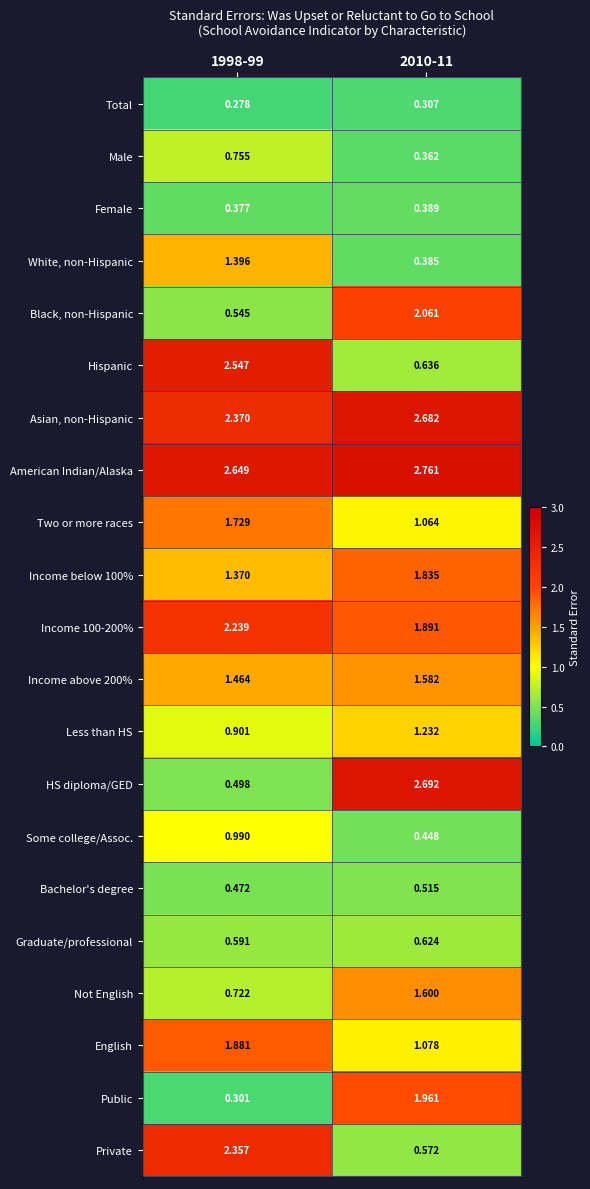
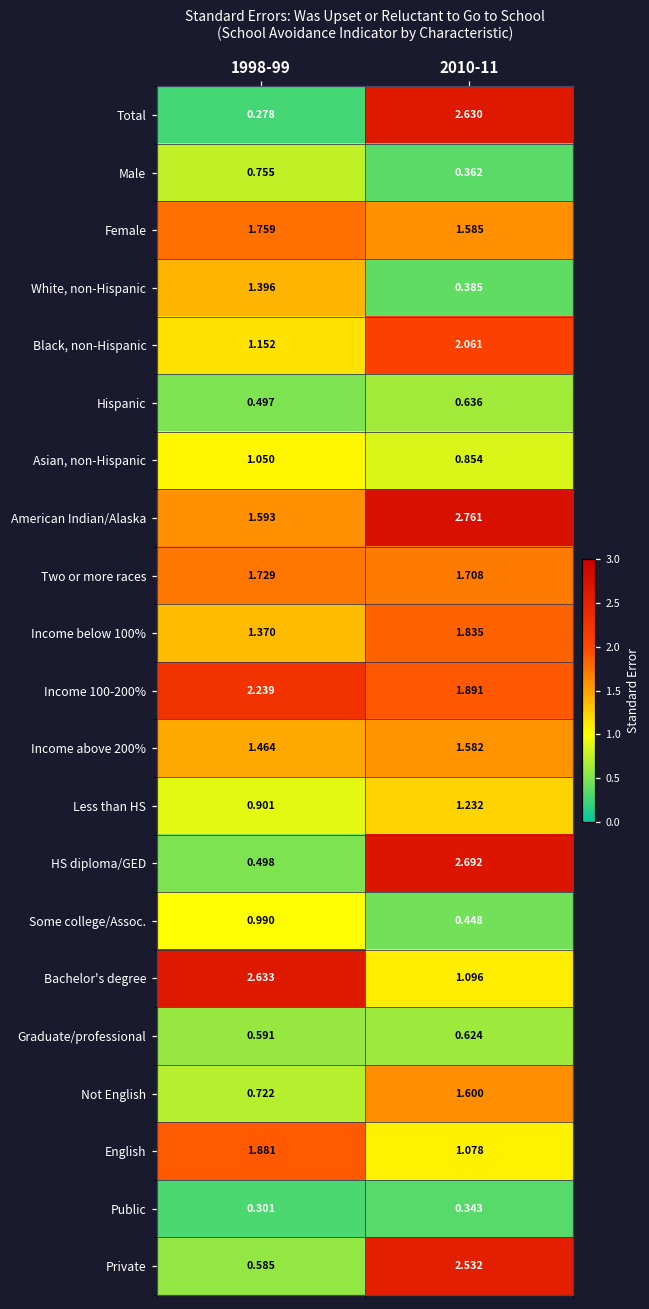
Total, 2010-11: 0.307 -> 2.630
Female, 1998-99: 0.377 -> 1.759
Female, 2010-11: 0.389 -> 1.585
Black, non-Hispanic, 1998-99: 0.545 -> 1.152
Hispanic, 1998-99: 2.547 -> 0.497
Asian, non-Hispanic, 1998-99: 2.370 -> 1.050
Asian, non-Hispanic, 2010-11: 2.682 -> 0.854
American Indian/Alaska, 1998-99: 2.649 -> 1.593
Two or more races, 2010-11: 1.064 -> 1.708
Bachelor's degree, 1998-99: 0.472 -> 2.633
Bachelor's degree, 2010-11: 0.515 -> 1.096
Public, 2010-11: 1.961 -> 0.343
Private, 1998-99: 2.357 -> 0.585
Private, 2010-11: 0.572 -> 2.532
